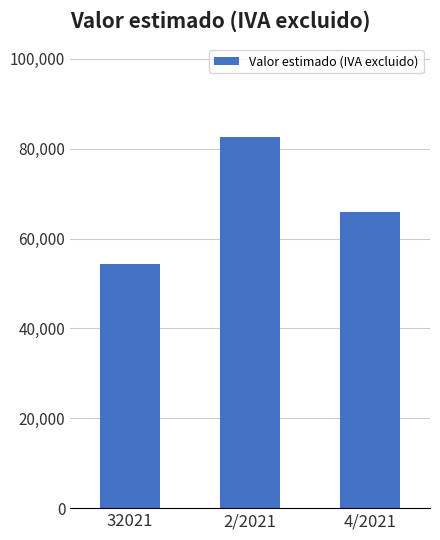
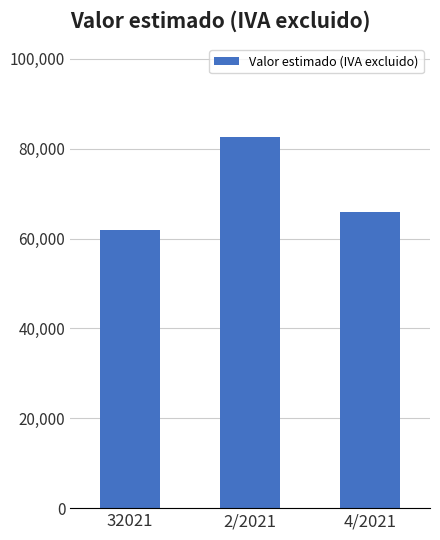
32021: 54,000 -> 62,000
